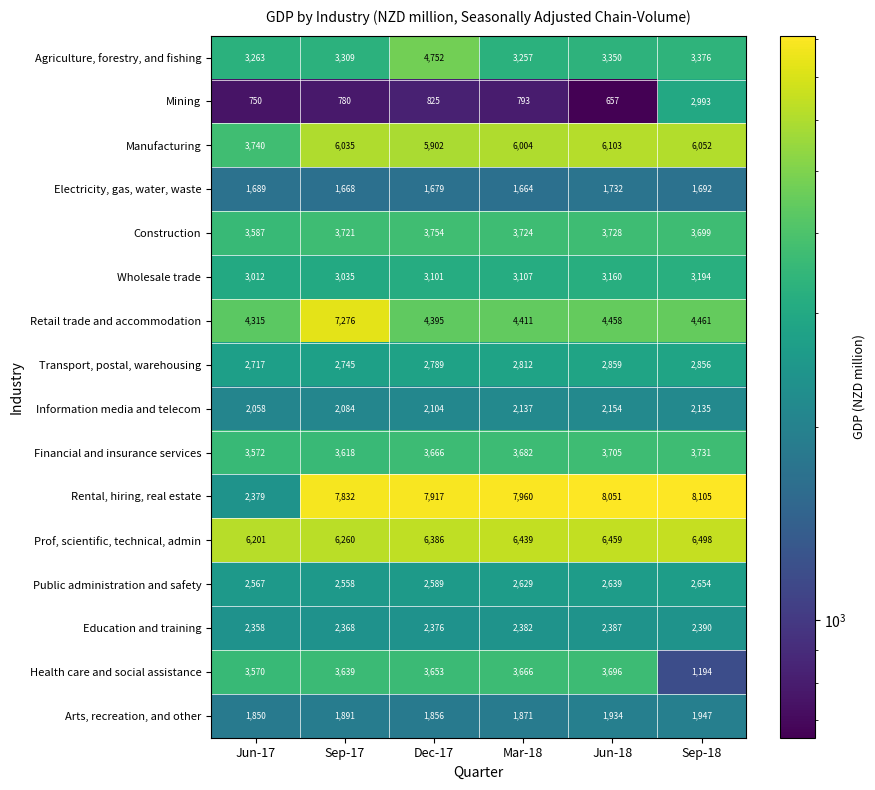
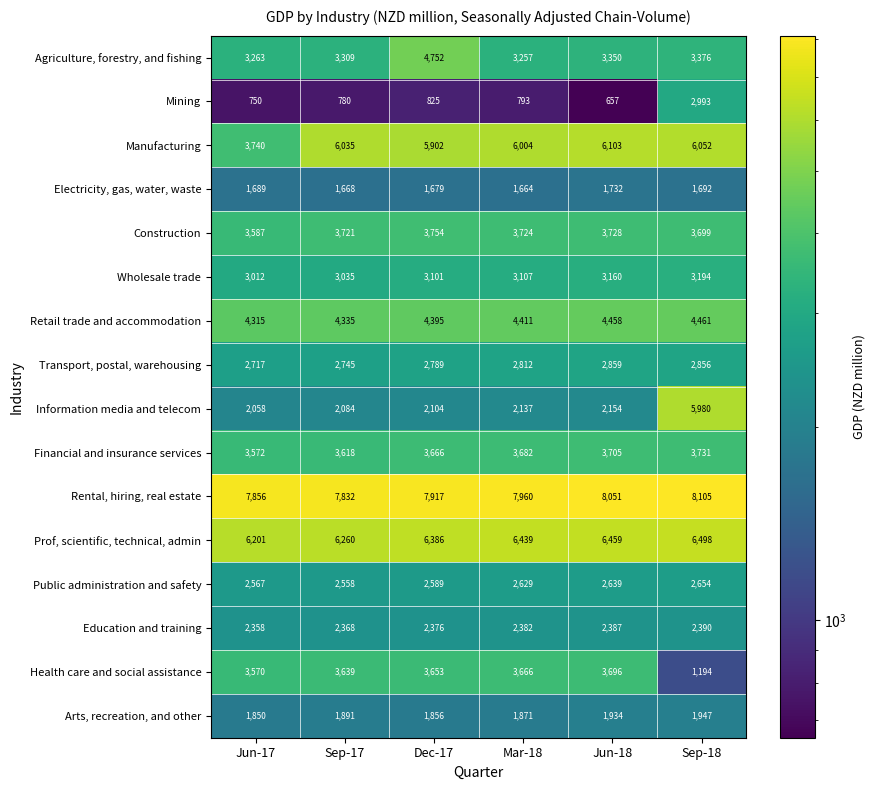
Retail trade and accommodation, Sep-17: 7,276 -> 4,335
Information media and telecom, Sep-18: 2,135 -> 5,980
Rental, hiring, real estate, Jun-17: 2,379 -> 7,856
